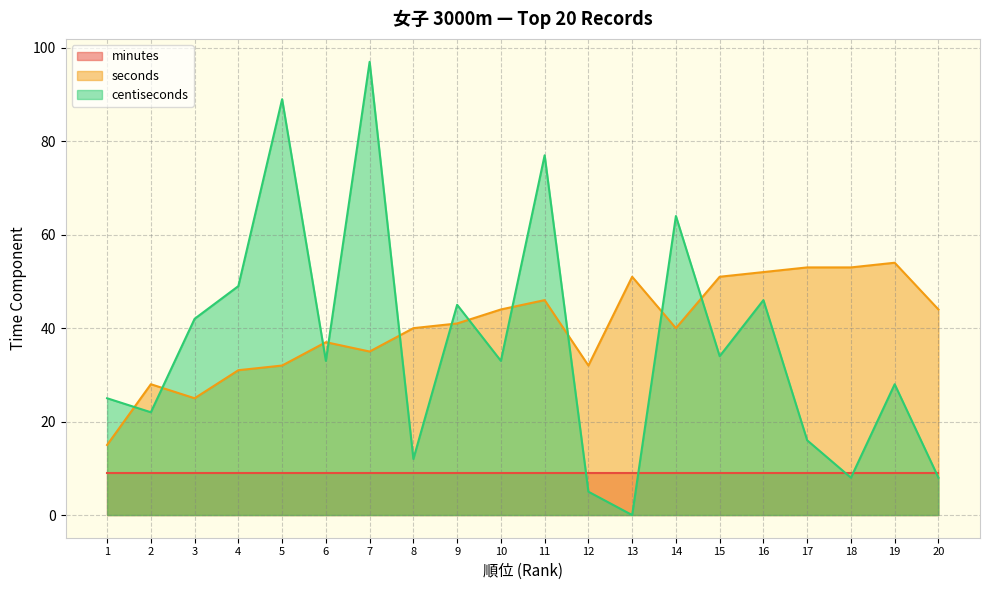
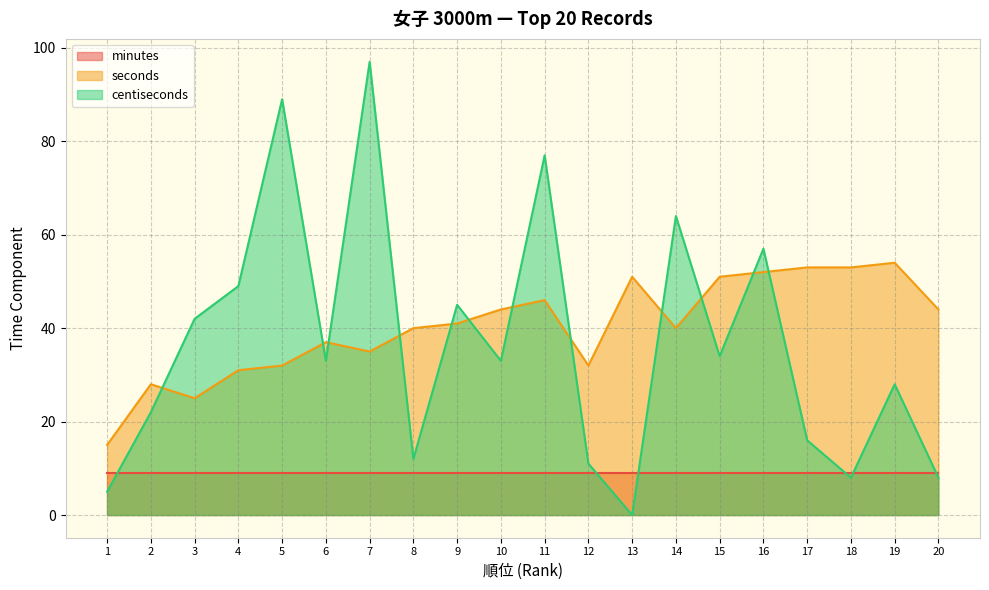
centiseconds, 1: 25 -> 5
centiseconds, 12: 5 -> 11
centiseconds, 16: 46 -> 57
